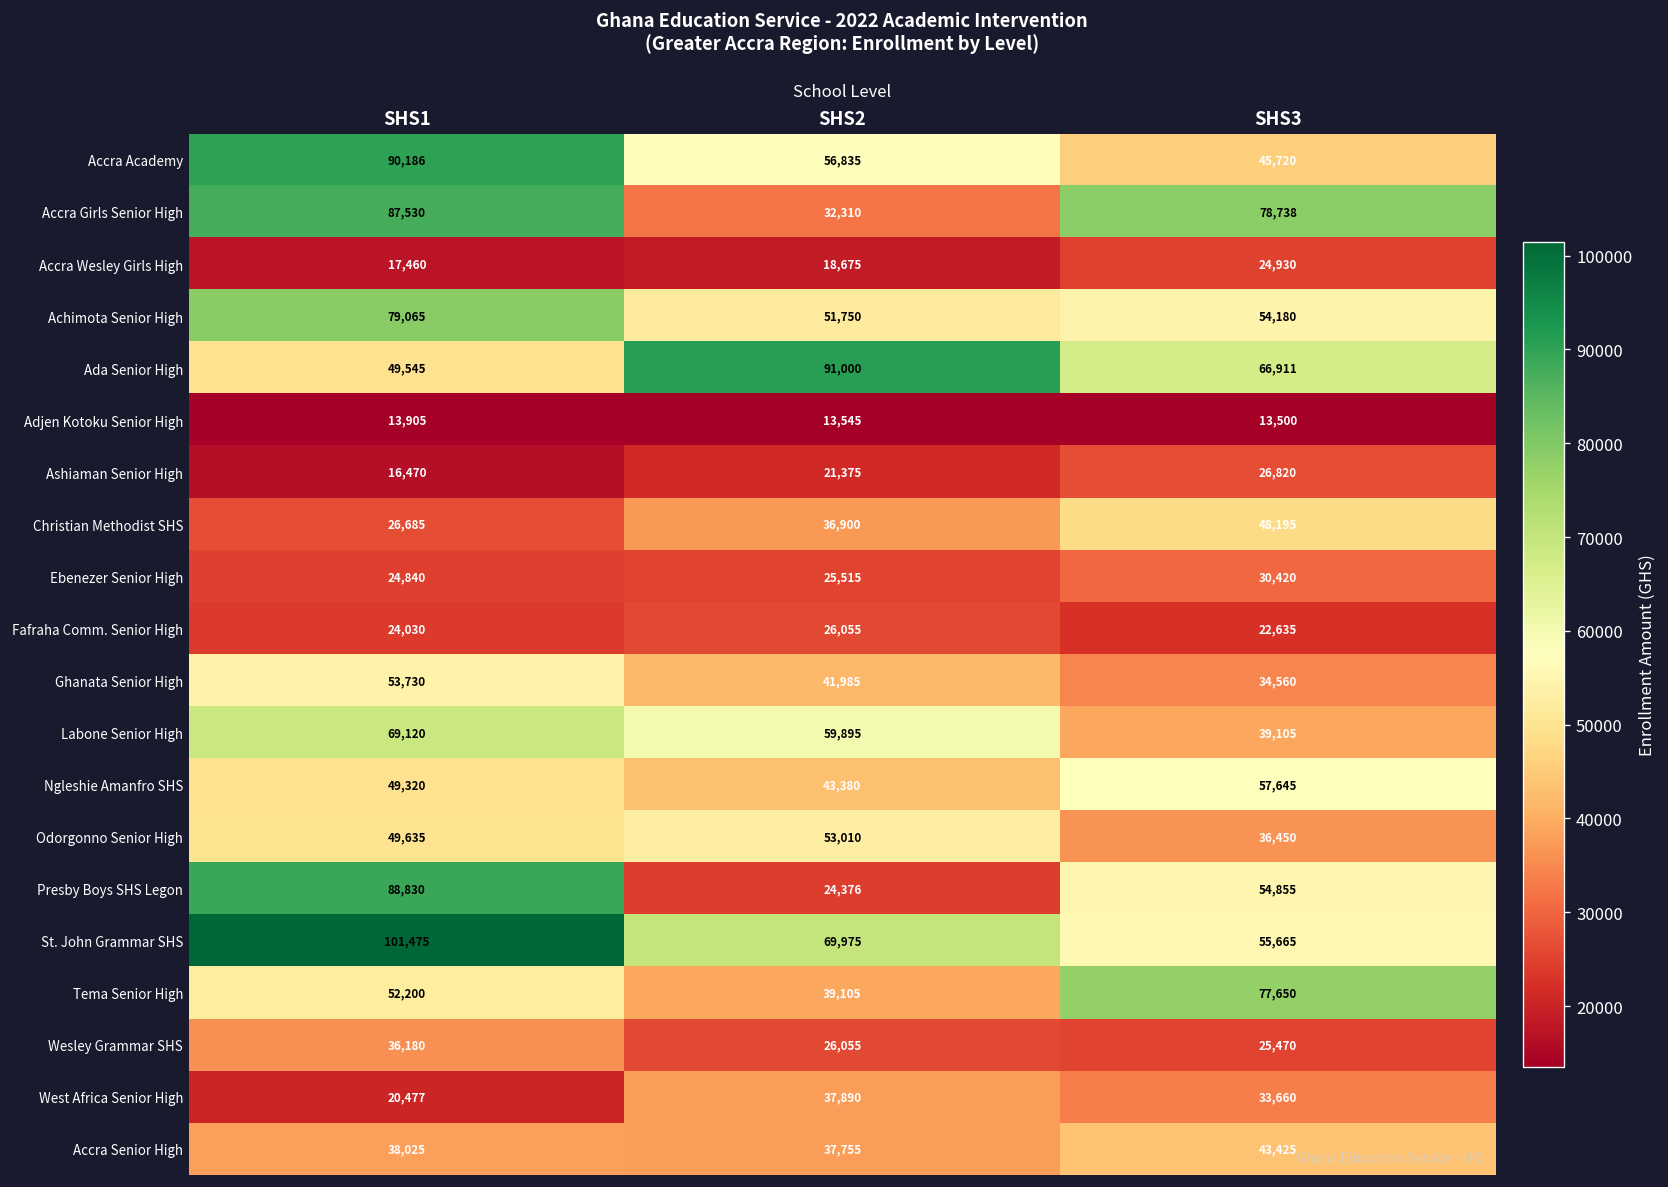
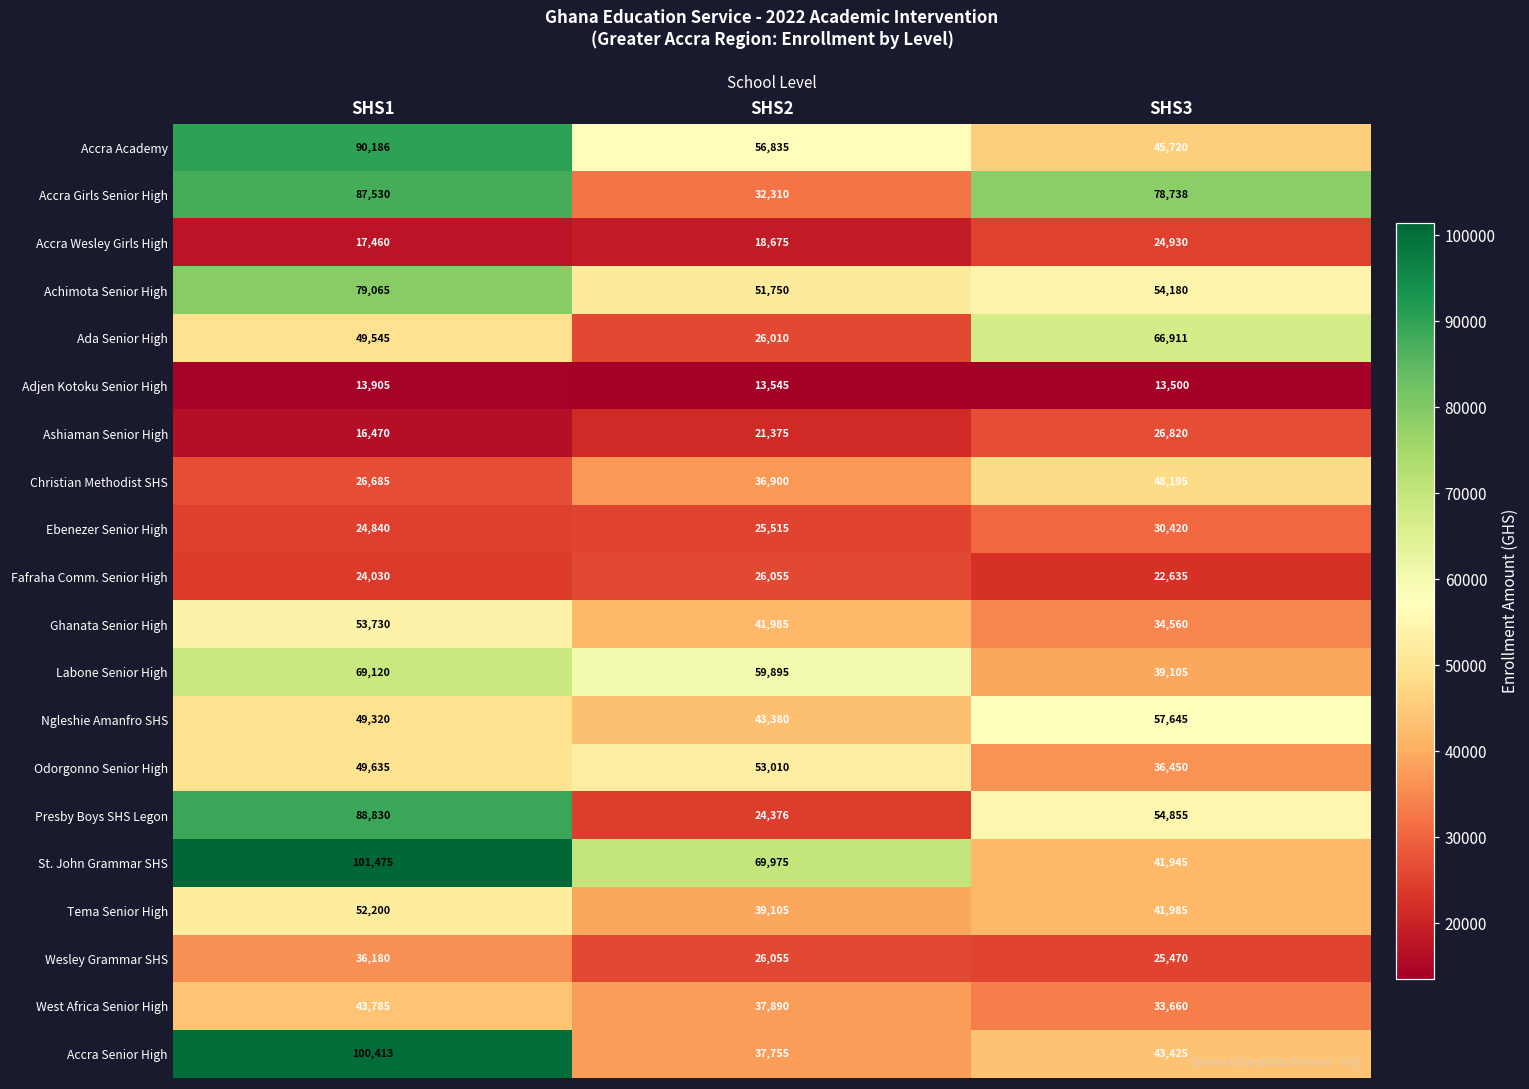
Ada Senior High, SHS2: 91,000 -> 26,010
St. John Grammar SHS, SHS3: 55,665 -> 41,945
Tema Senior High, SHS3: 77,650 -> 41,985
West Africa Senior High, SHS1: 20,477 -> 43,785
Accra Senior High, SHS1: 38,025 -> 100,413
